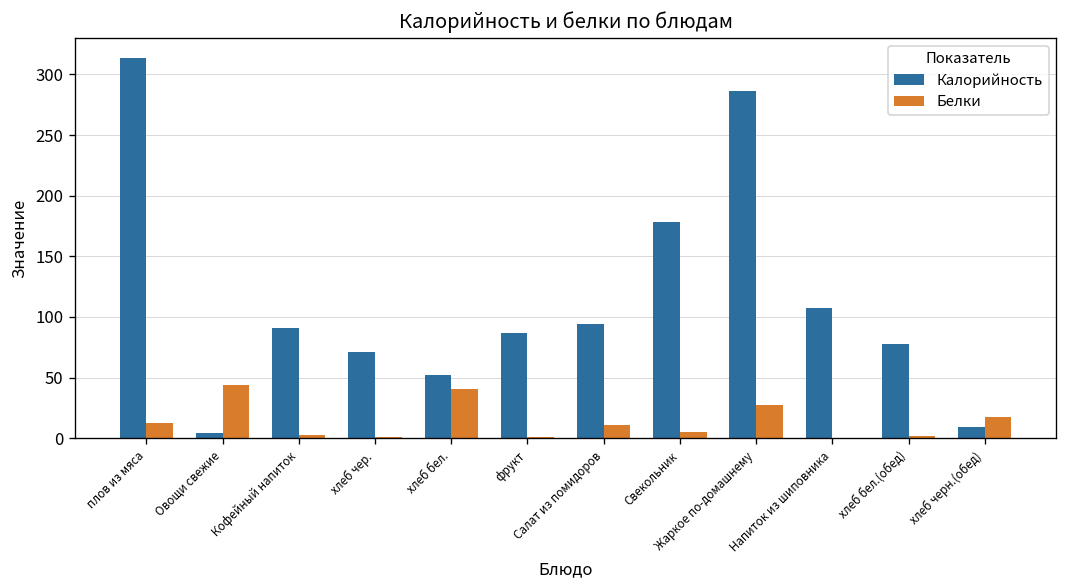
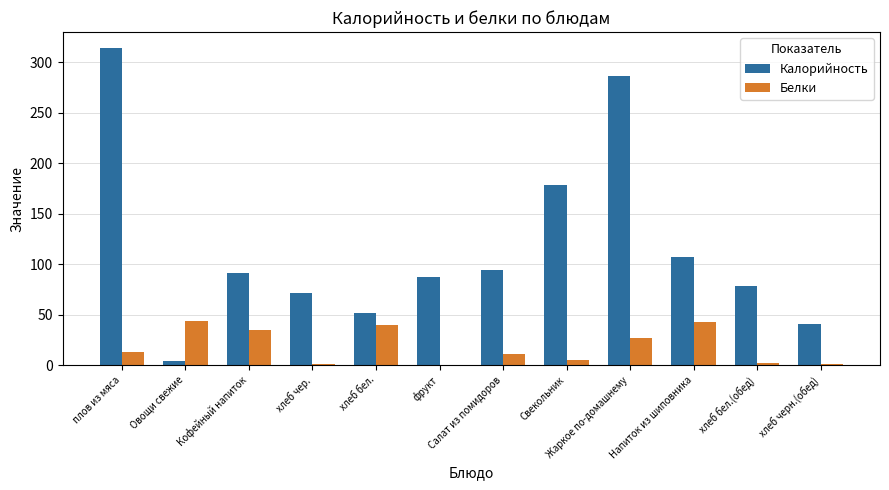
Белки, Кофейный напиток: 2 -> 35
Белки, Напиток из шиповника: 0 -> 43
Калорийность, хлеб черн.(обед): 9 -> 41
Белки, хлеб черн.(обед): 18 -> 1
